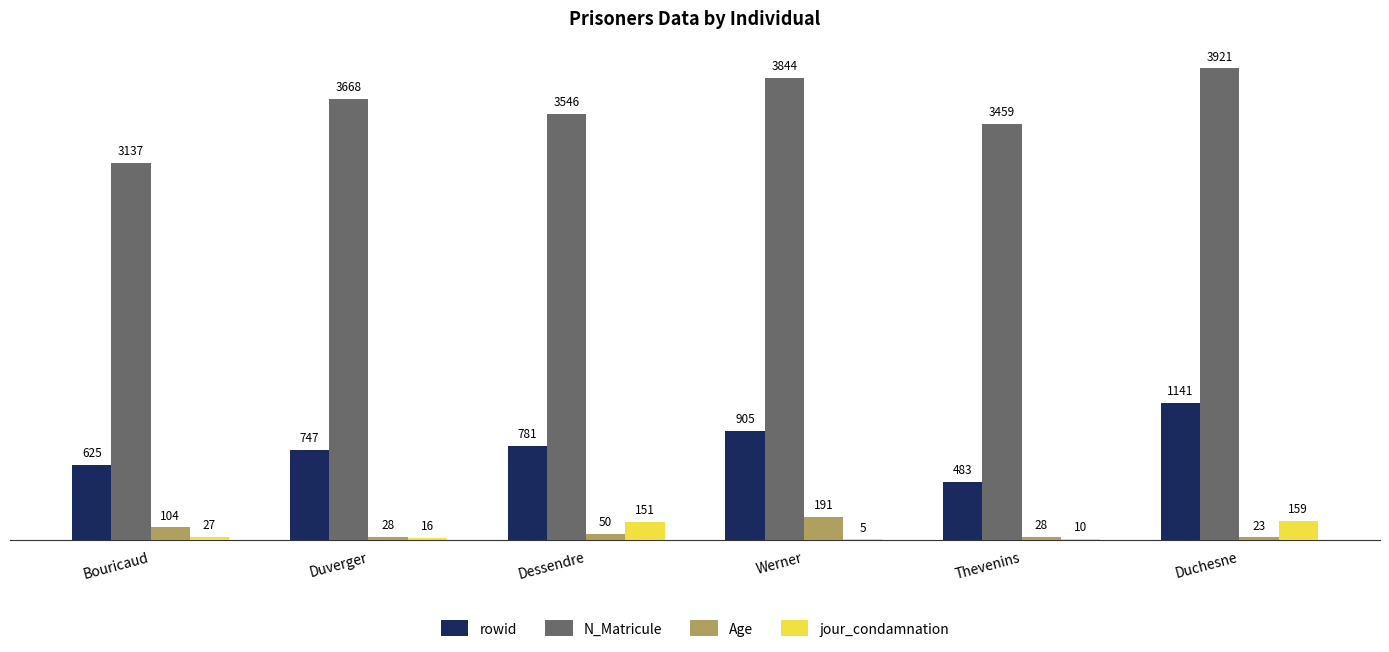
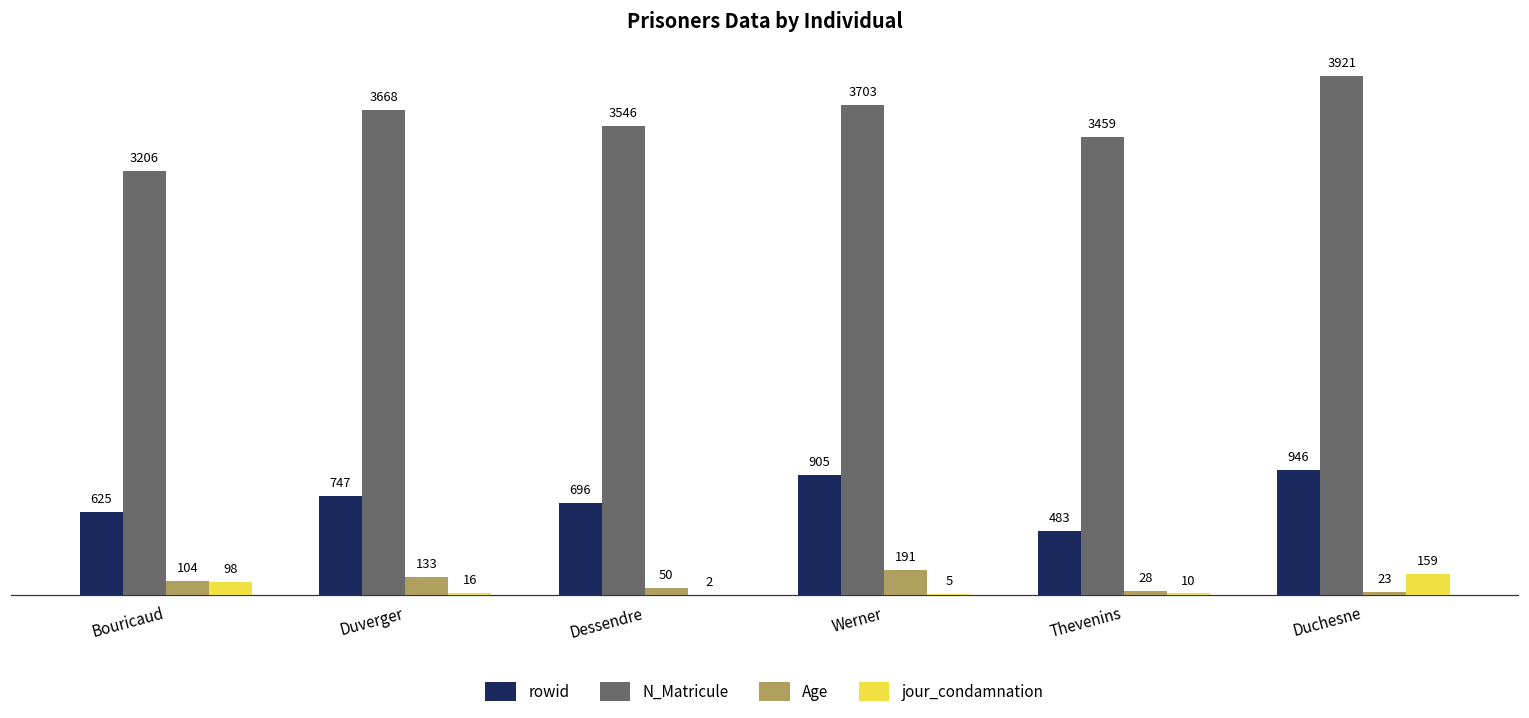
N_Matricule, Bouricaud: 3137 -> 3206
jour_condamnation, Bouricaud: 27 -> 98
Age, Duverger: 28 -> 133
rowid, Dessendre: 781 -> 696
jour_condamnation, Dessendre: 151 -> 2
N_Matricule, Werner: 3844 -> 3703
rowid, Duchesne: 1141 -> 946
